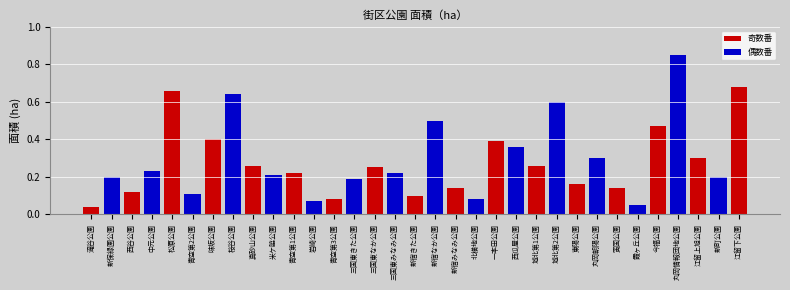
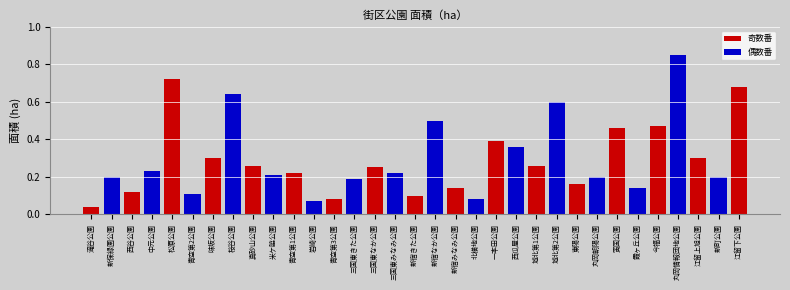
松原公園: 0.66 -> 0.72
味坂公園: 0.4 -> 0.3
丸岡朝陽公園: 0.3 -> 0.2
寅国公園: 0.14 -> 0.46
霞ヶ丘公園: 0.05 -> 0.14
